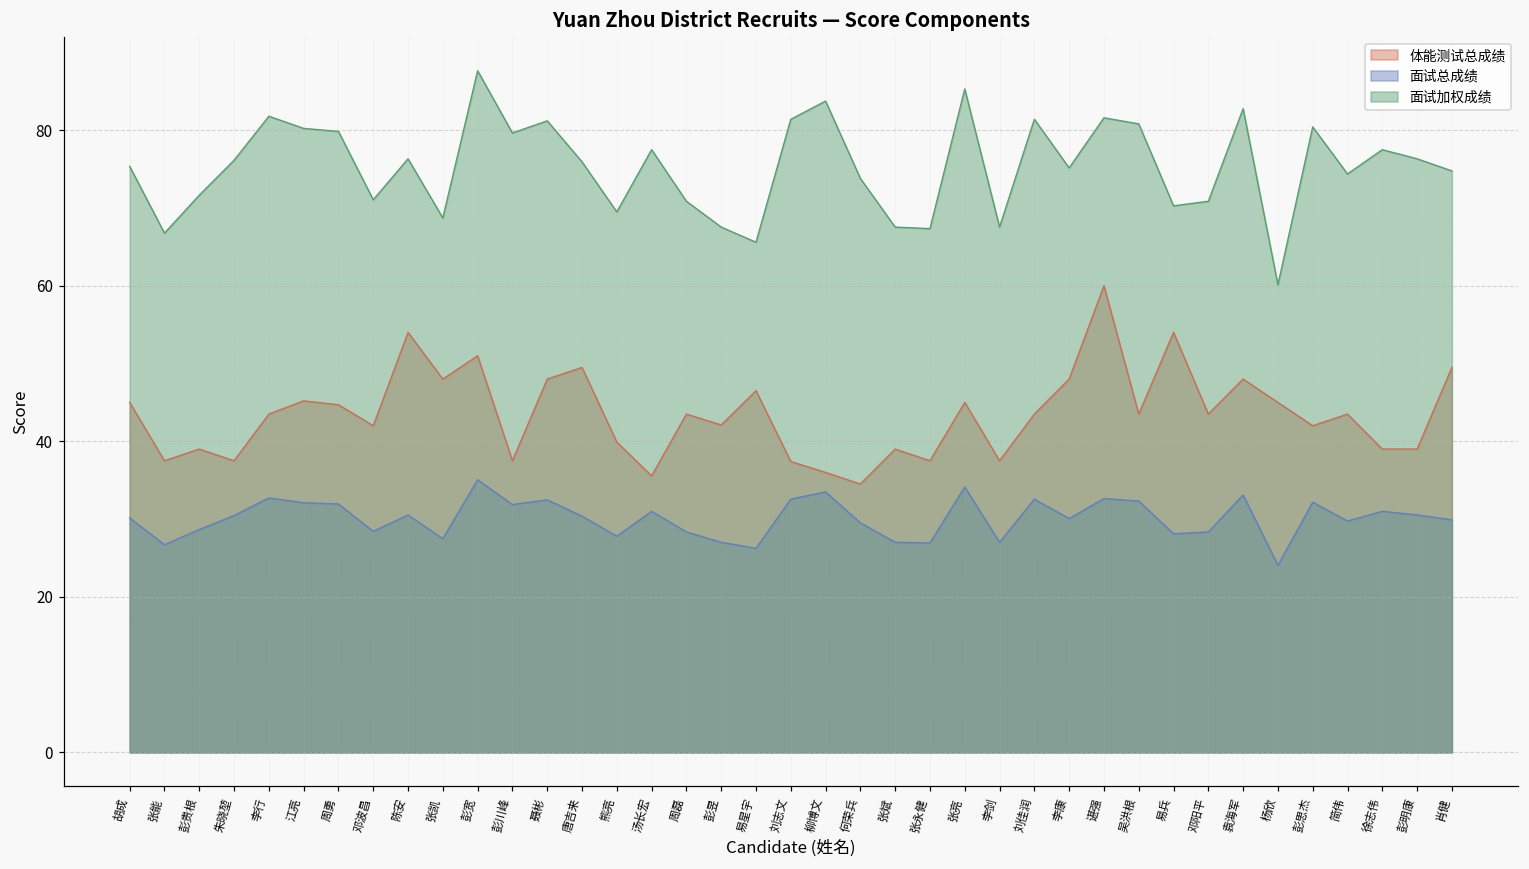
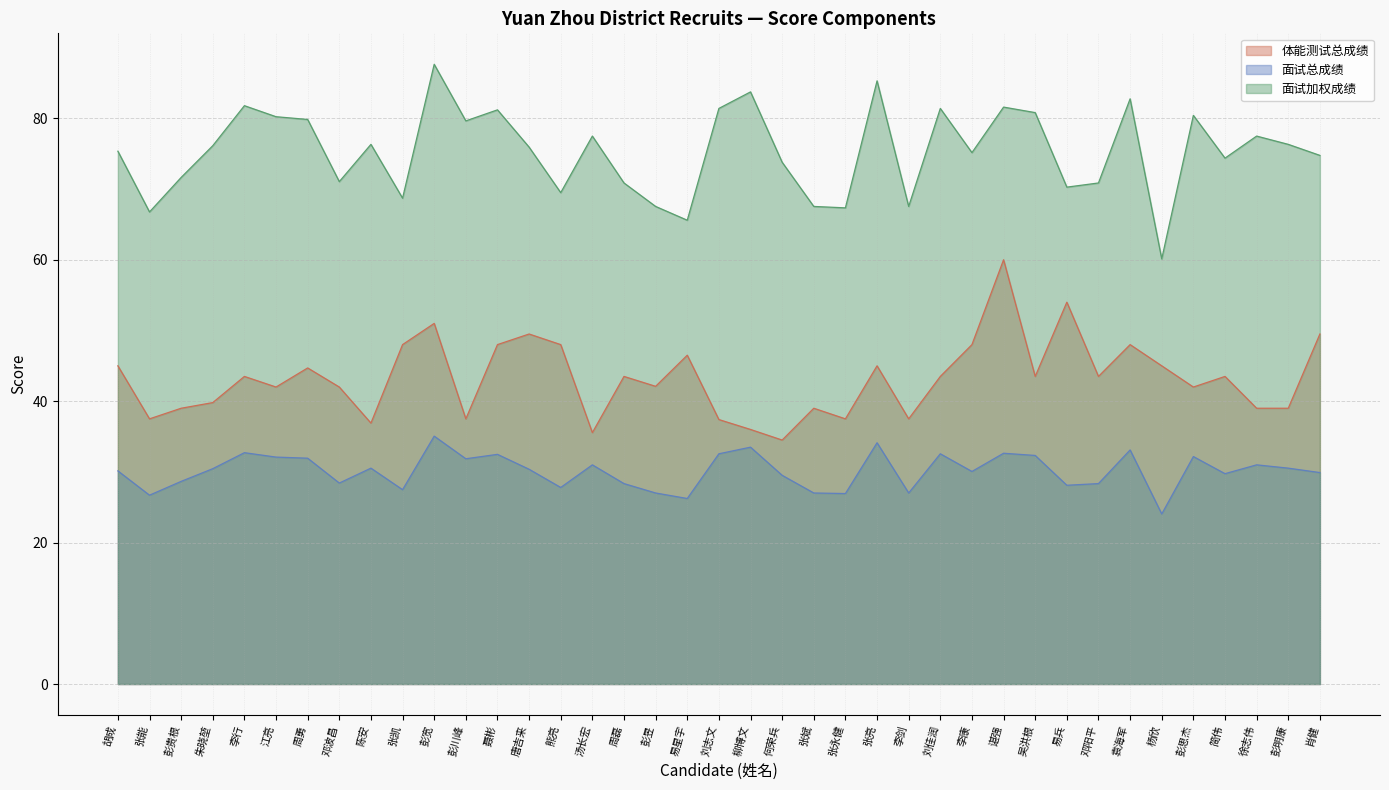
体能测试总成绩, 朱晓堃: 38 -> 40
体能测试总成绩, 江亮: 45 -> 42
体能测试总成绩, 陈安: 54 -> 37
体能测试总成绩, 熊亮: 40 -> 48
